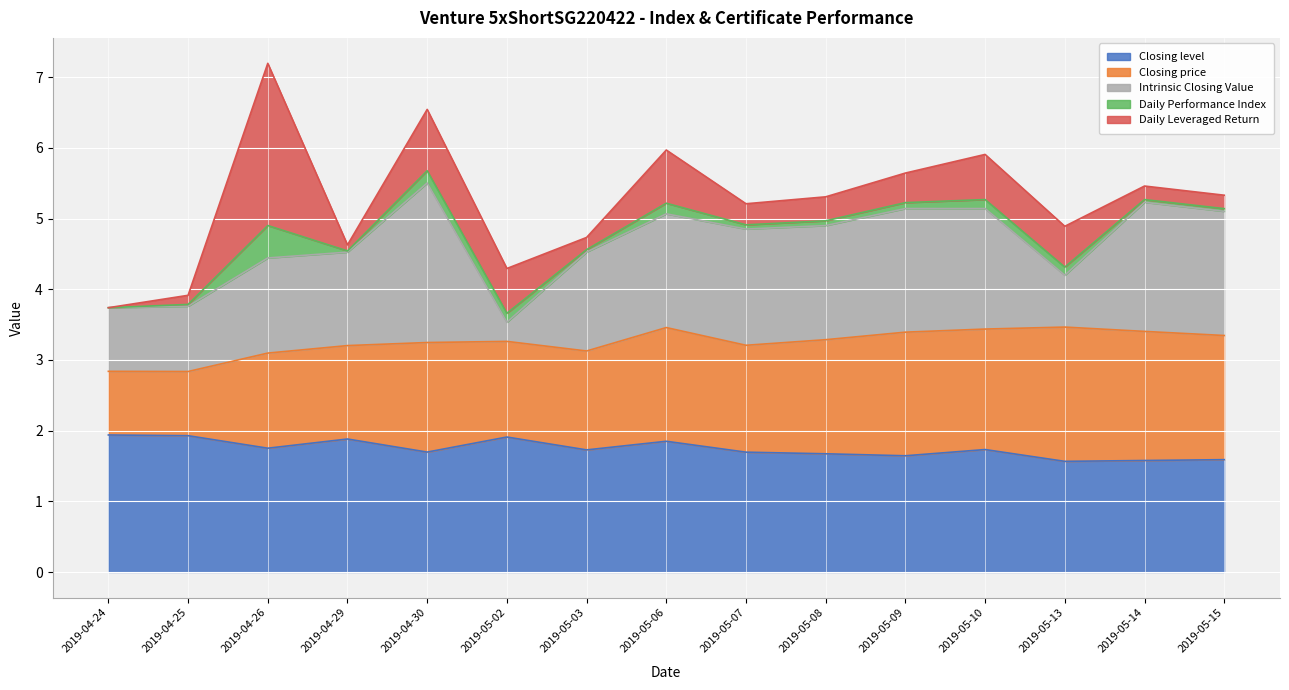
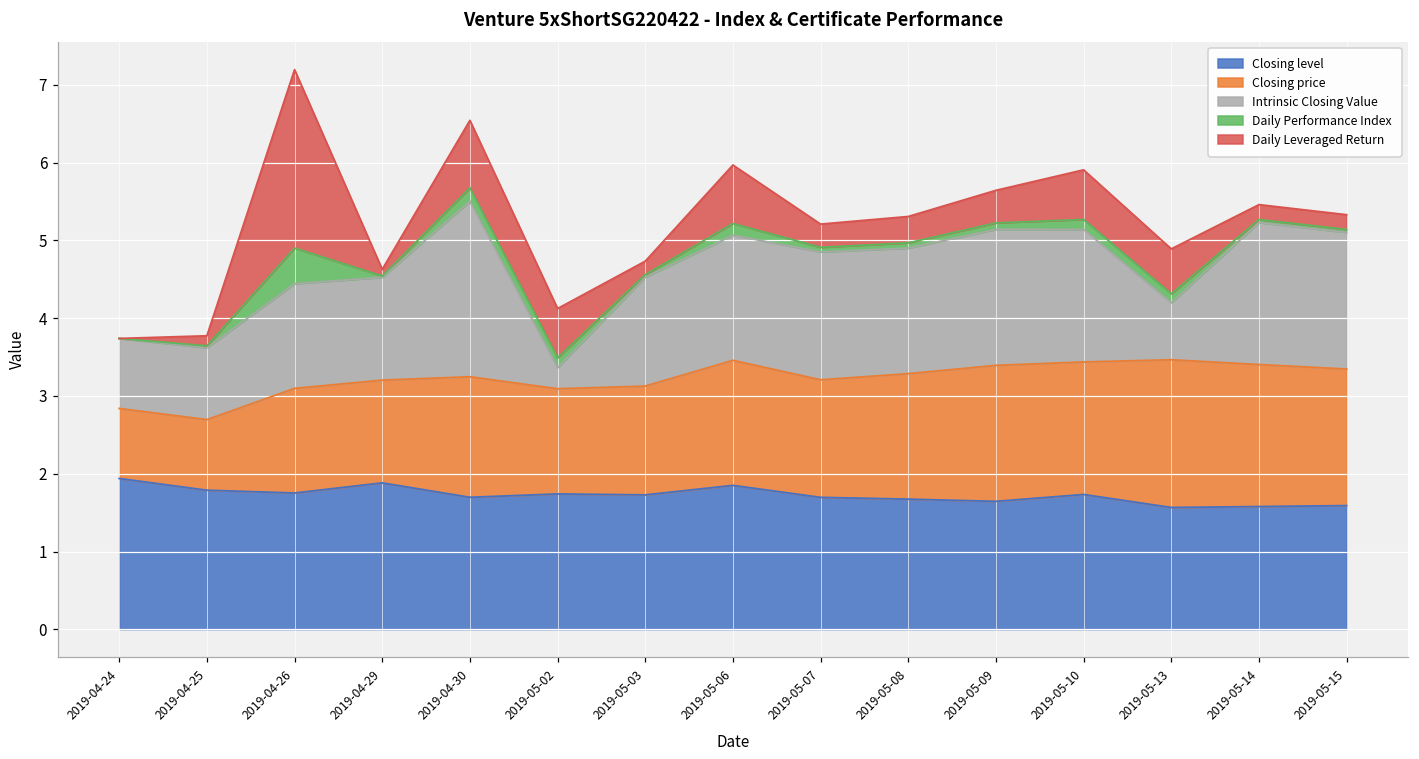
Closing level, 2019-04-25: 1.9 -> 1.8
Closing level, 2019-05-02: 1.9 -> 1.7
